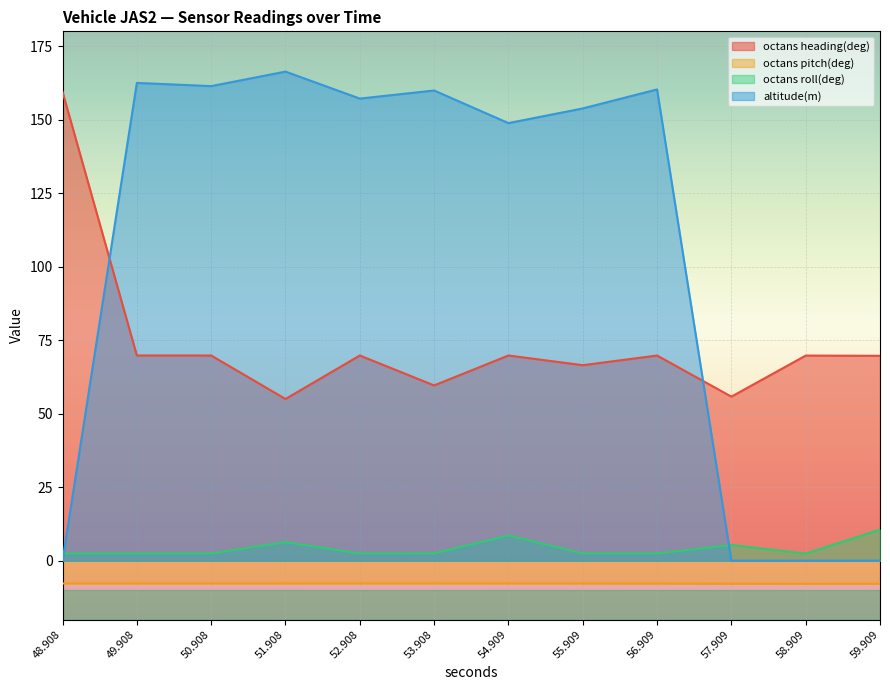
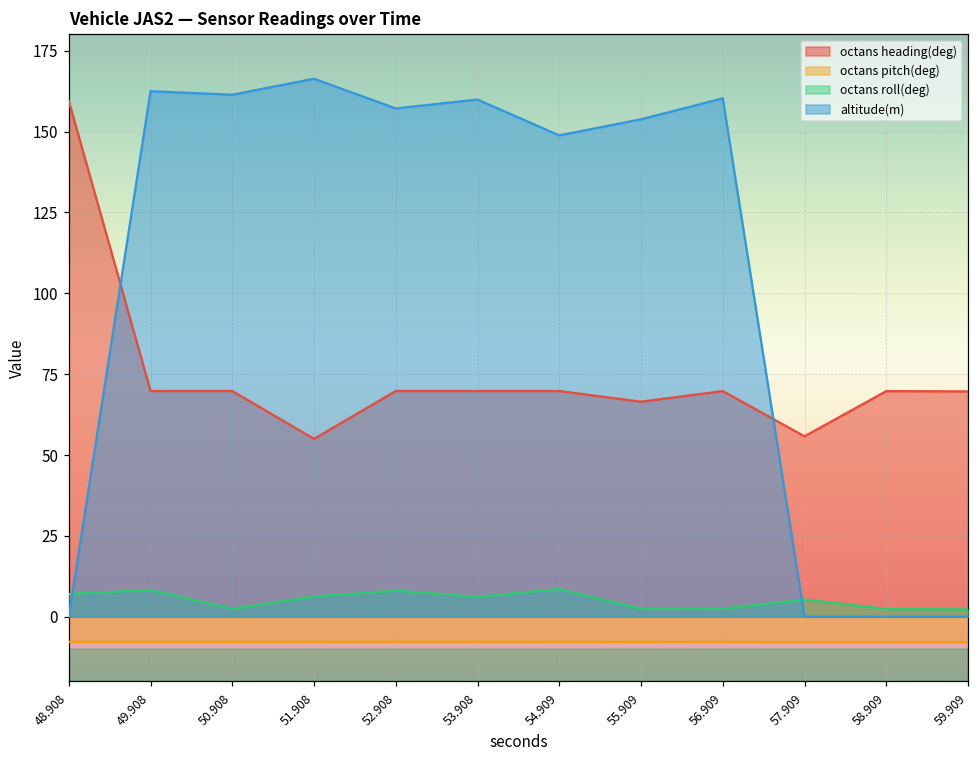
octans roll(deg), 48.908: 2 -> 7
octans roll(deg), 49.908: 2 -> 8
octans roll(deg), 52.908: 2 -> 8
octans heading(deg), 53.908: 60 -> 70
octans roll(deg), 53.908: 2 -> 6
octans roll(deg), 59.909: 11 -> 2
